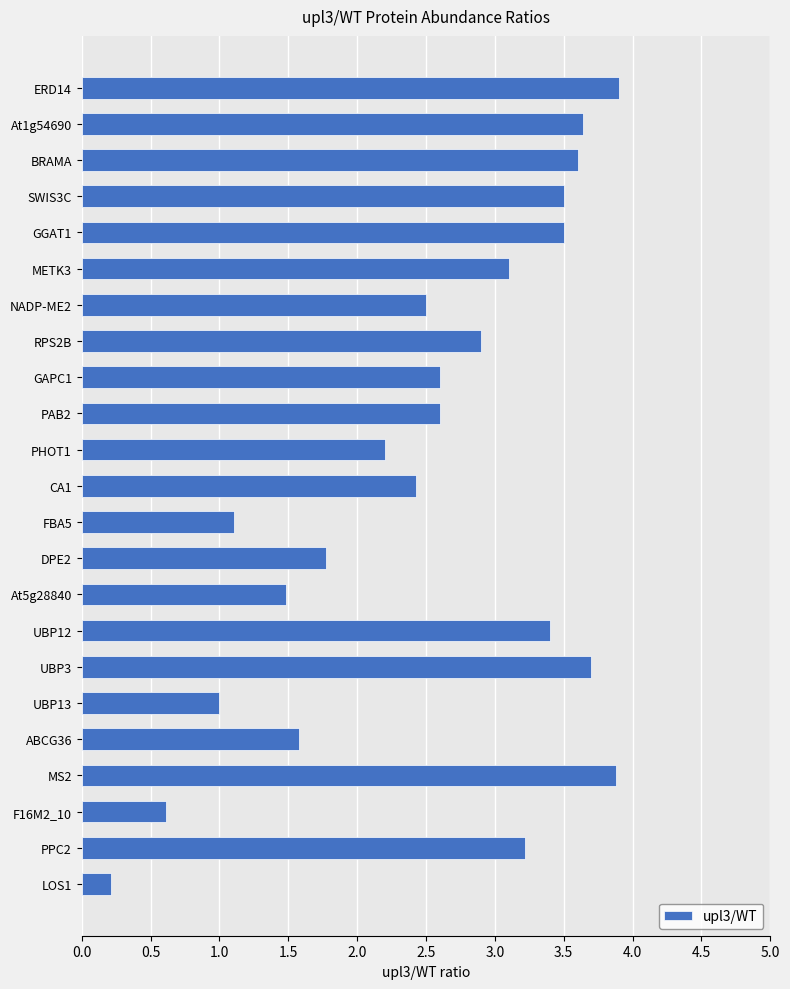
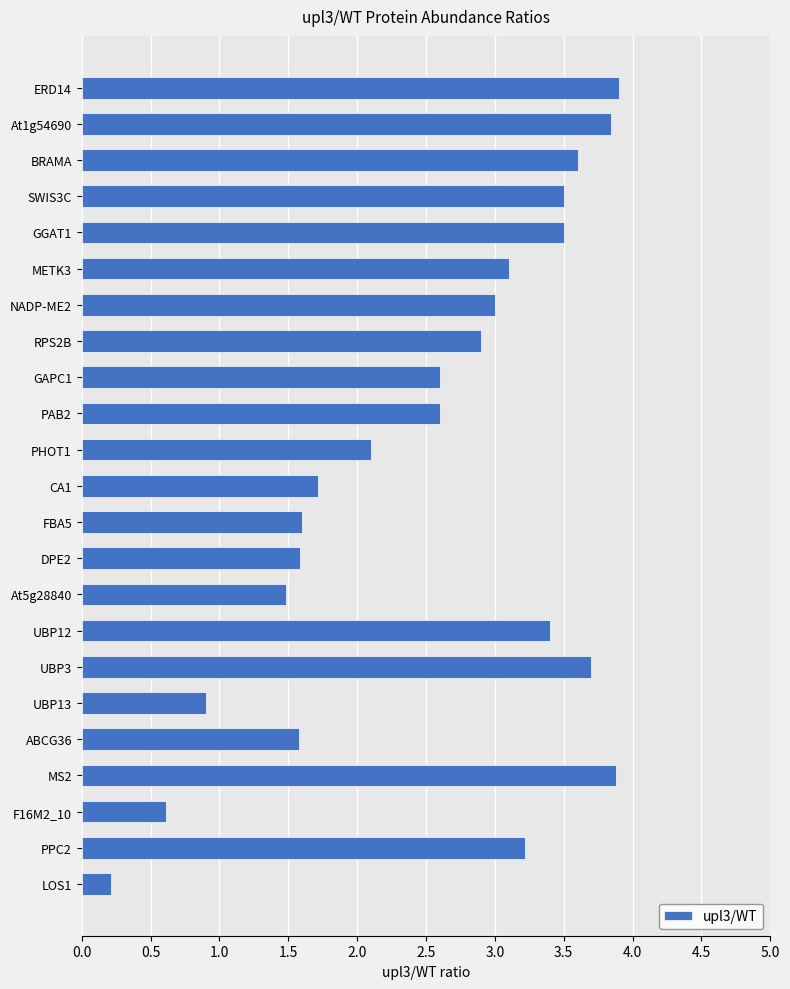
At1g54690: 3.64 -> 3.85
NADP-ME2: 2.5 -> 3.0
PHOT1: 2.2 -> 2.1
CA1: 2.42 -> 1.72
FBA5: 1.10 -> 1.60
DPE2: 1.78 -> 1.59
UBP13: 1.0 -> 0.9
